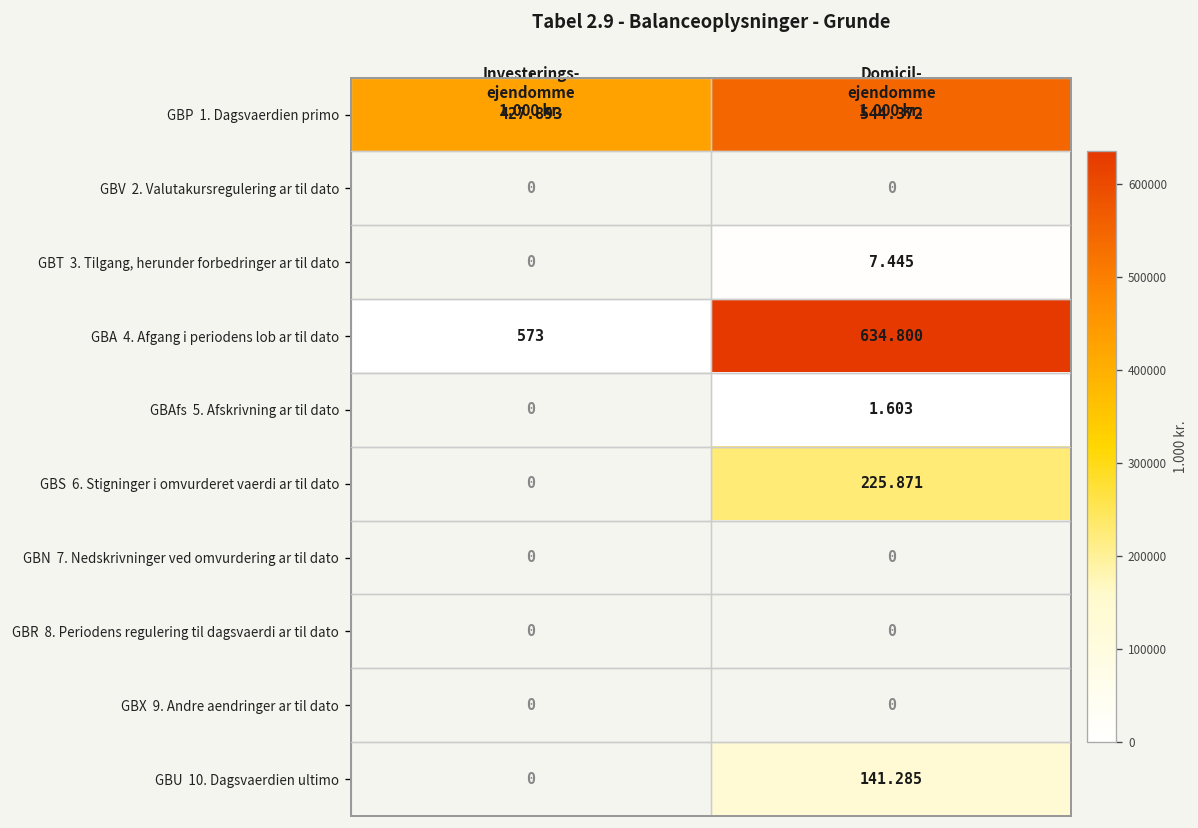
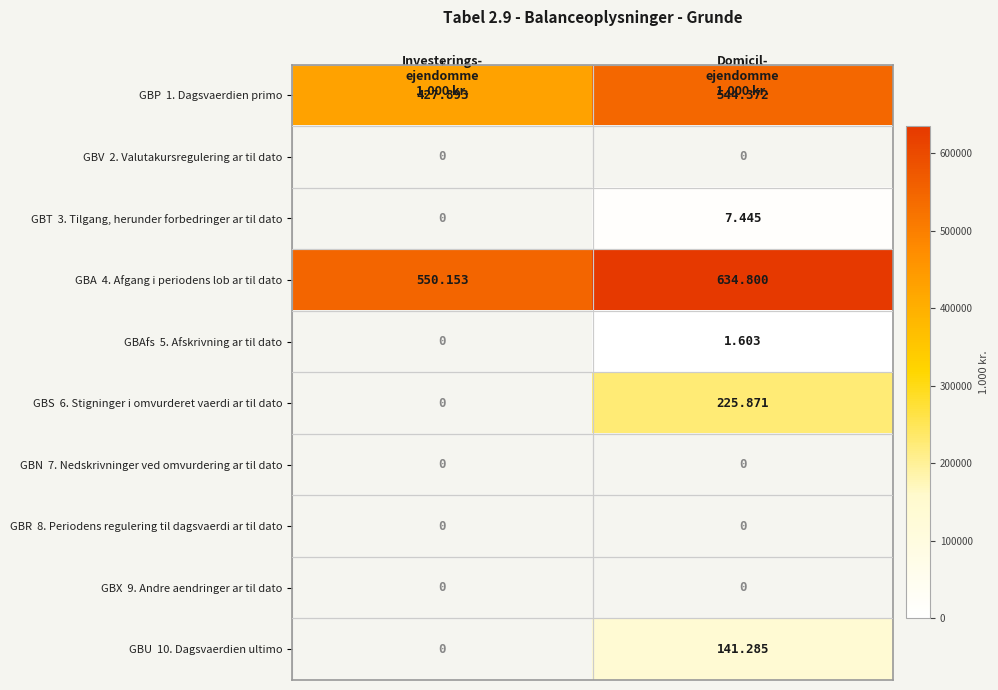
GBA 4. Afgang i periodens lob ar til dato, Investerings- ejendomme 1.000 kr.: 573 -> 550.153
